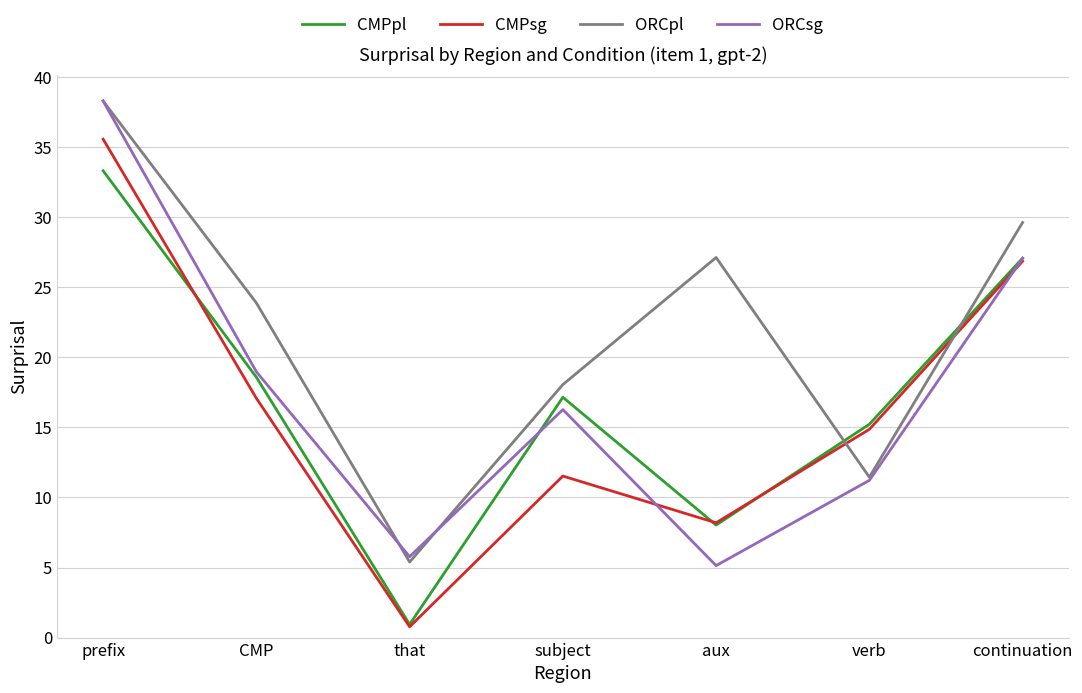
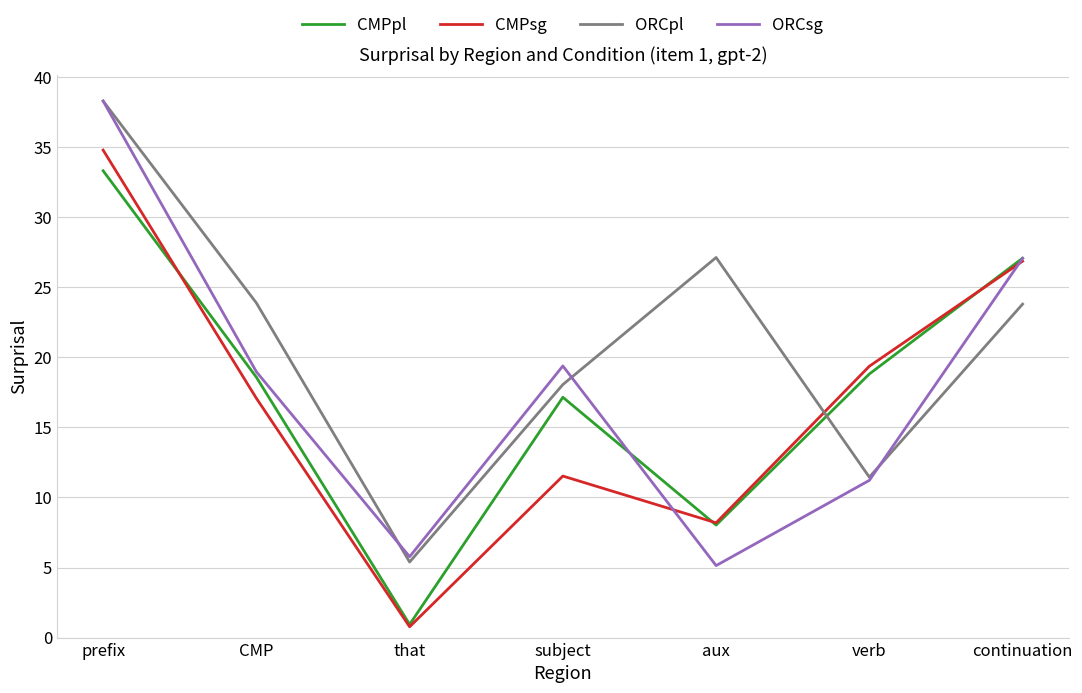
CMPsg, prefix: 35.6 -> 34.8
ORCsg, subject: 16.3 -> 19.4
CMPpl, verb: 15.2 -> 18.8
CMPsg, verb: 14.9 -> 19.4
ORCpl, continuation: 29.6 -> 23.8
